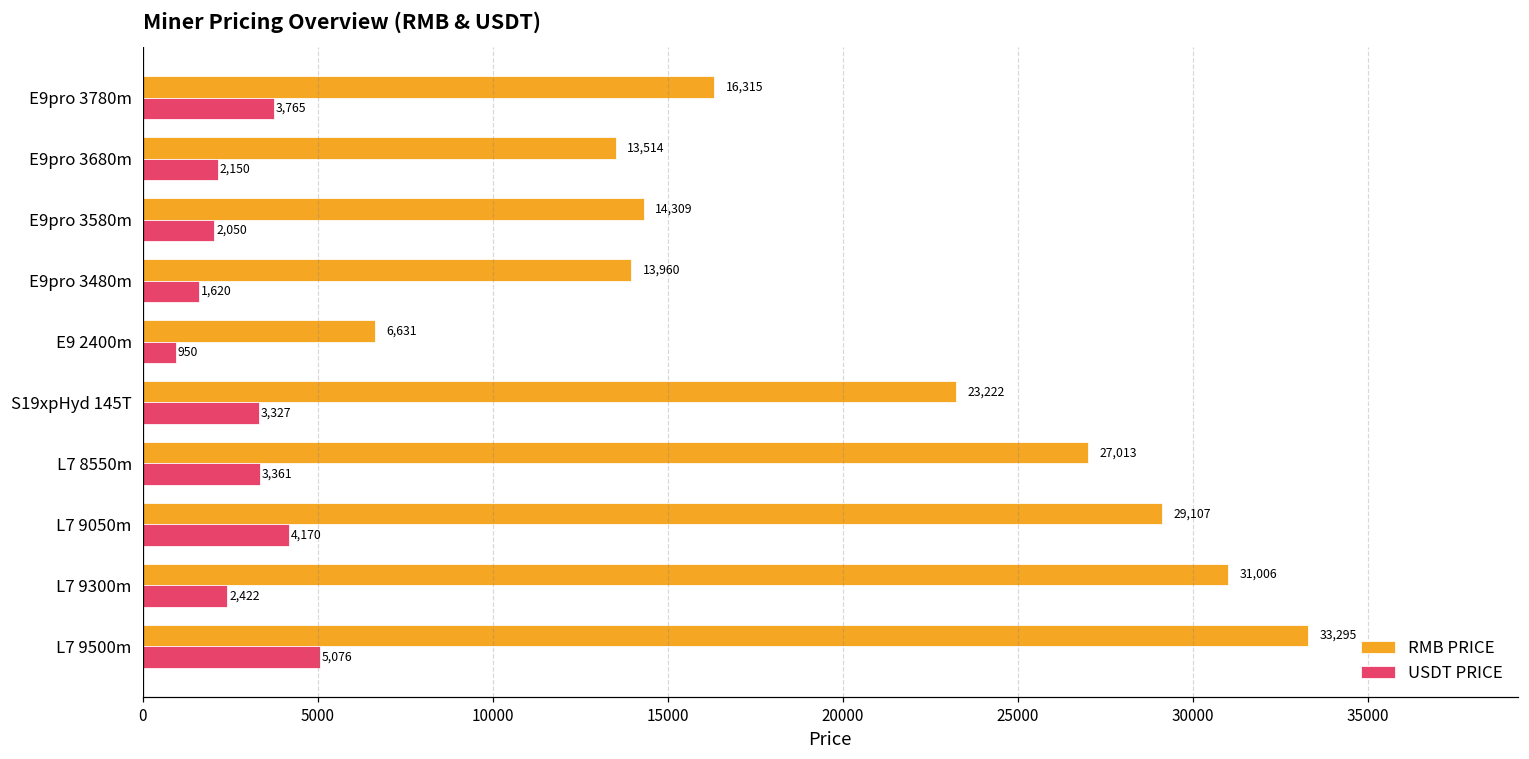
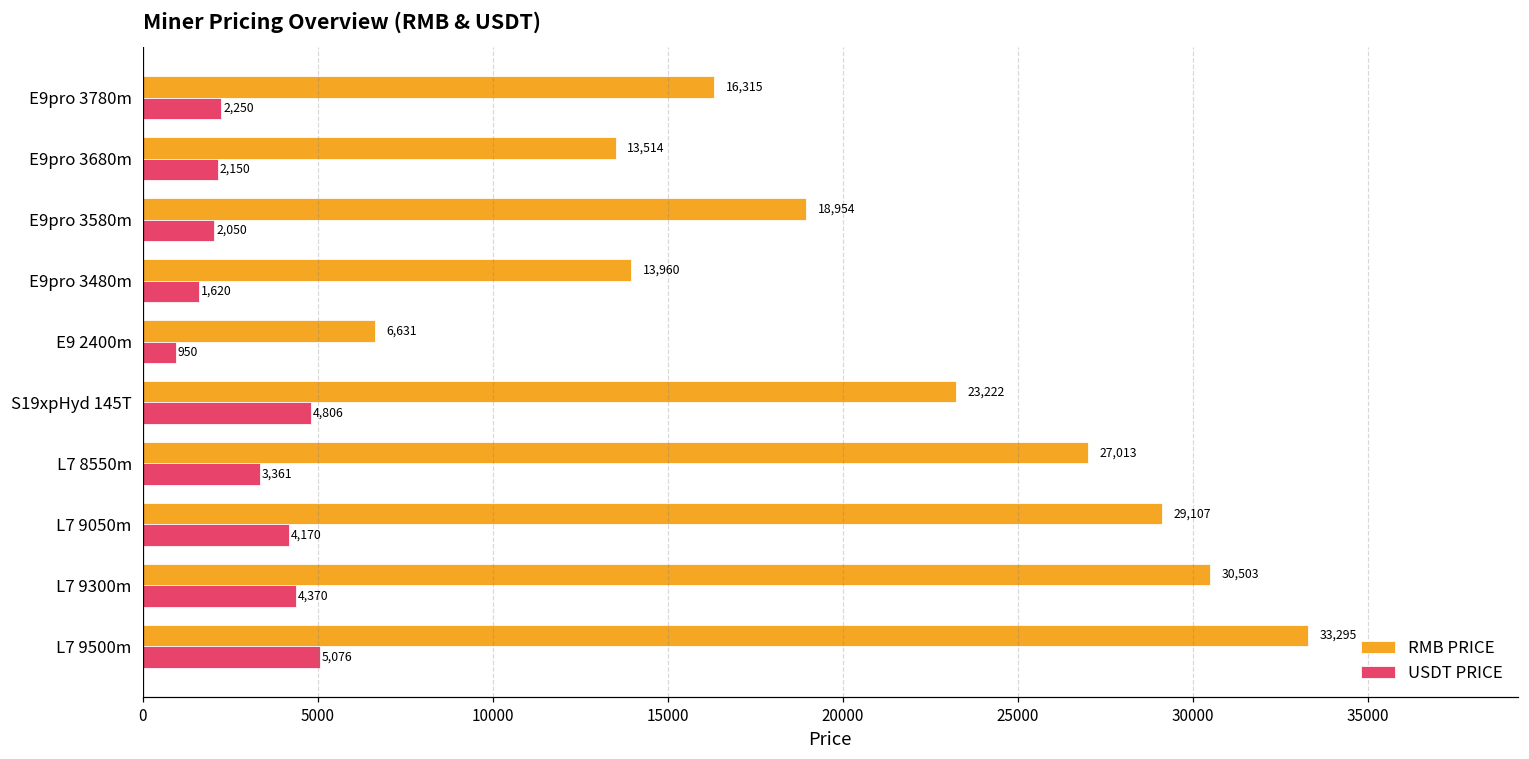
USDT PRICE, E9pro 3780m: 3,765 -> 2,250
RMB PRICE, E9pro 3580m: 14,309 -> 18,954
USDT PRICE, S19xpHyd 145T: 3,327 -> 4,806
RMB PRICE, L7 9300m: 31,006 -> 30,503
USDT PRICE, L7 9300m: 2,422 -> 4,370
